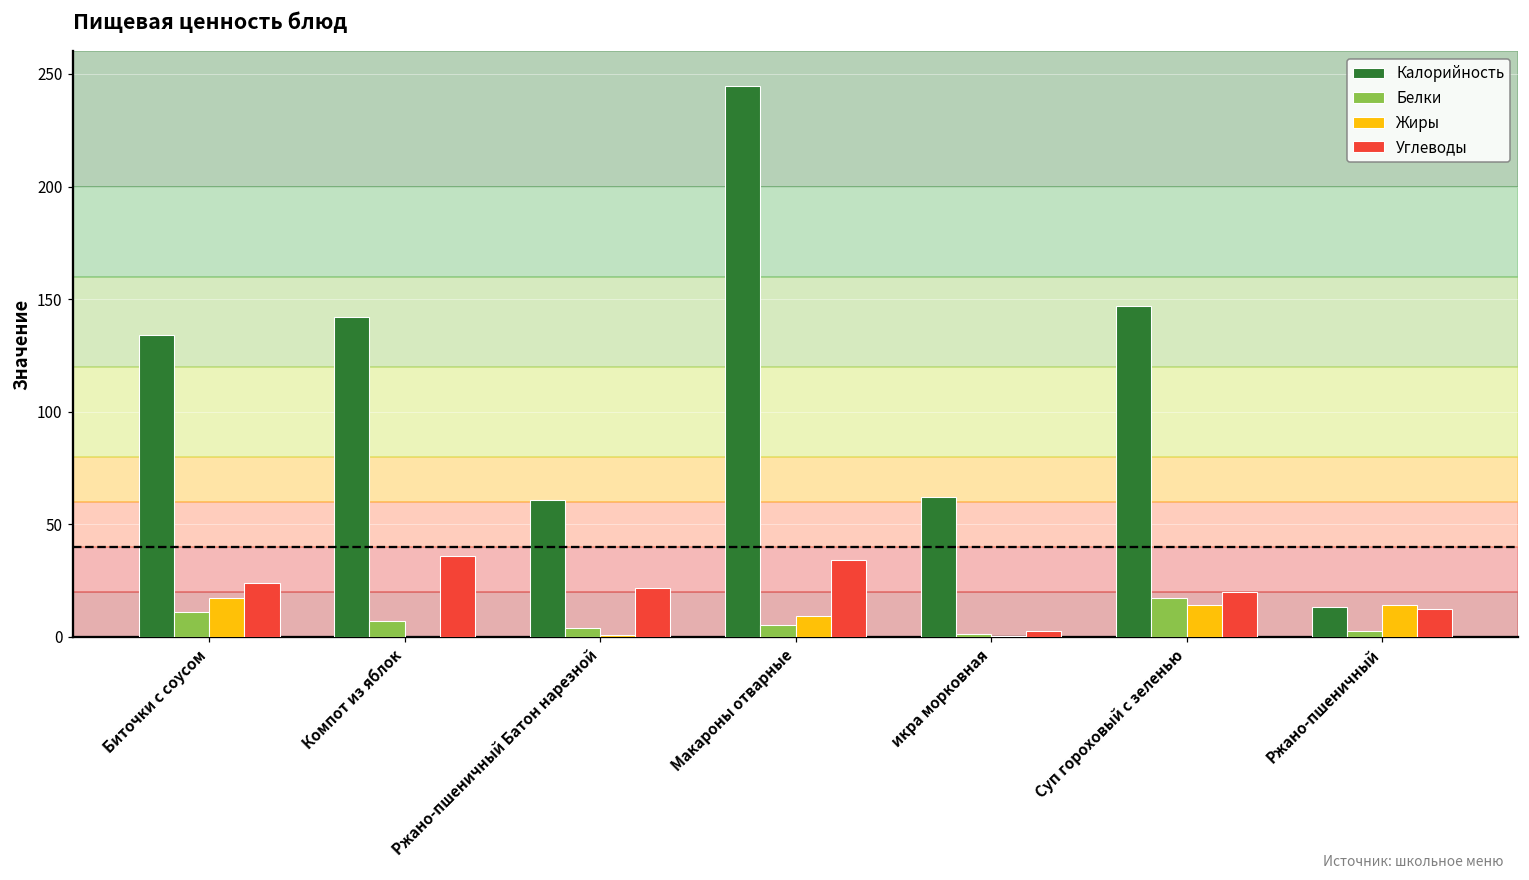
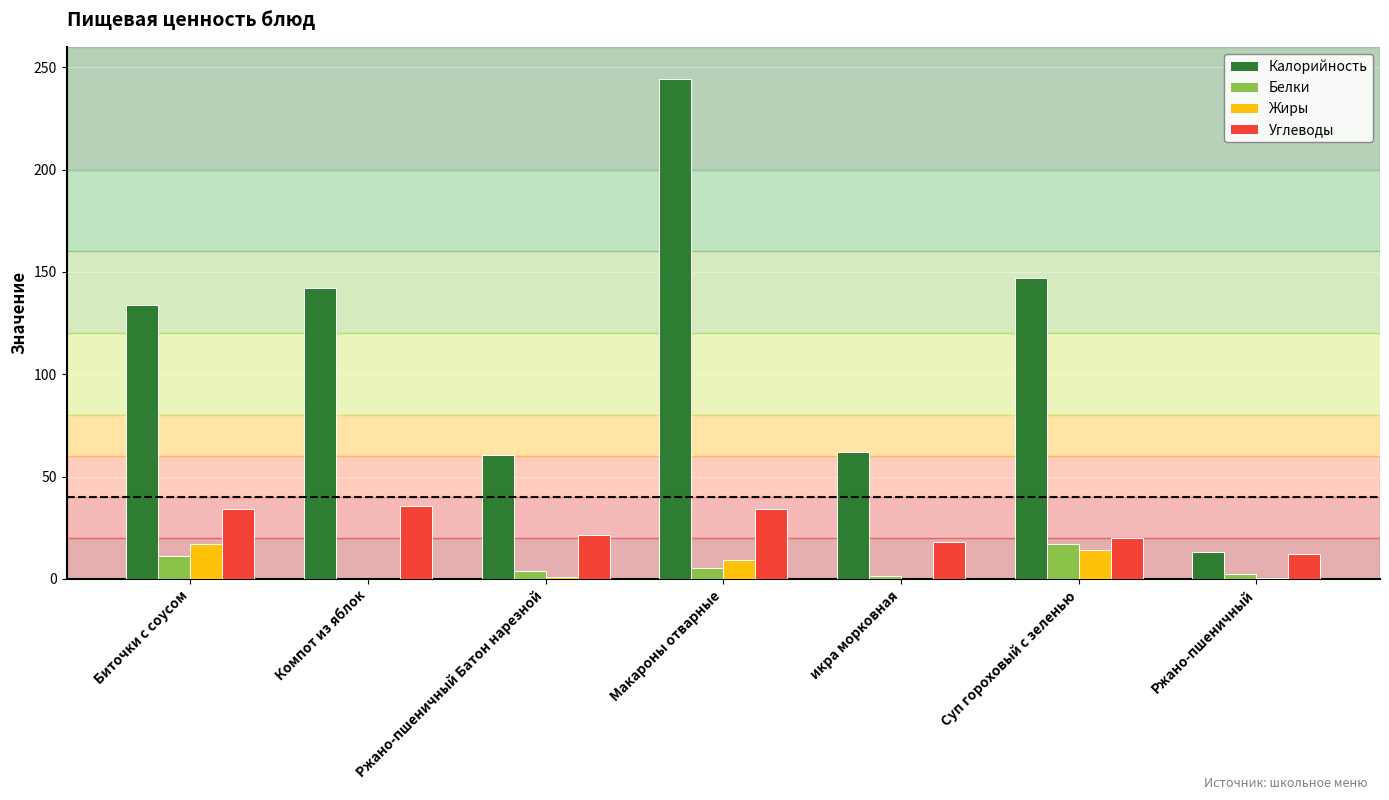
Углеводы, Биточки с соусом: 24 -> 34
Белки, Компот из яблок: 7 -> 0
Углеводы, икра морковная: 2 -> 18
Жиры, Ржано-пшеничный: 14 -> 0
